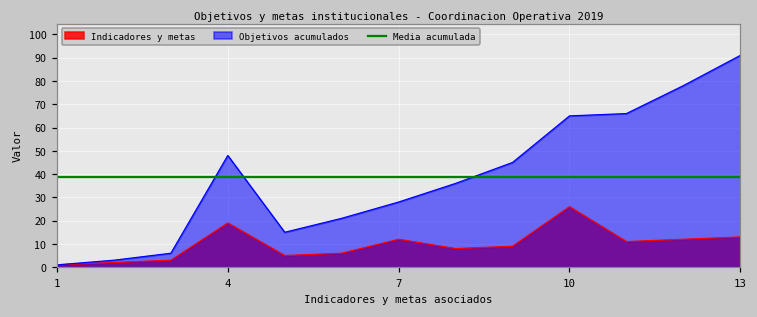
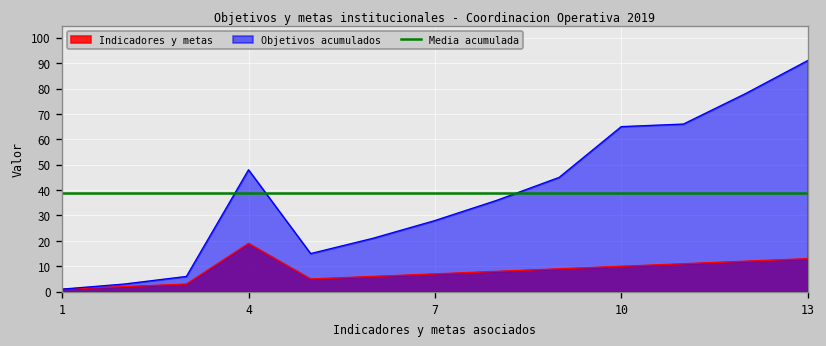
Indicadores y metas, 7: 12 -> 7
Indicadores y metas, 10: 26 -> 10
